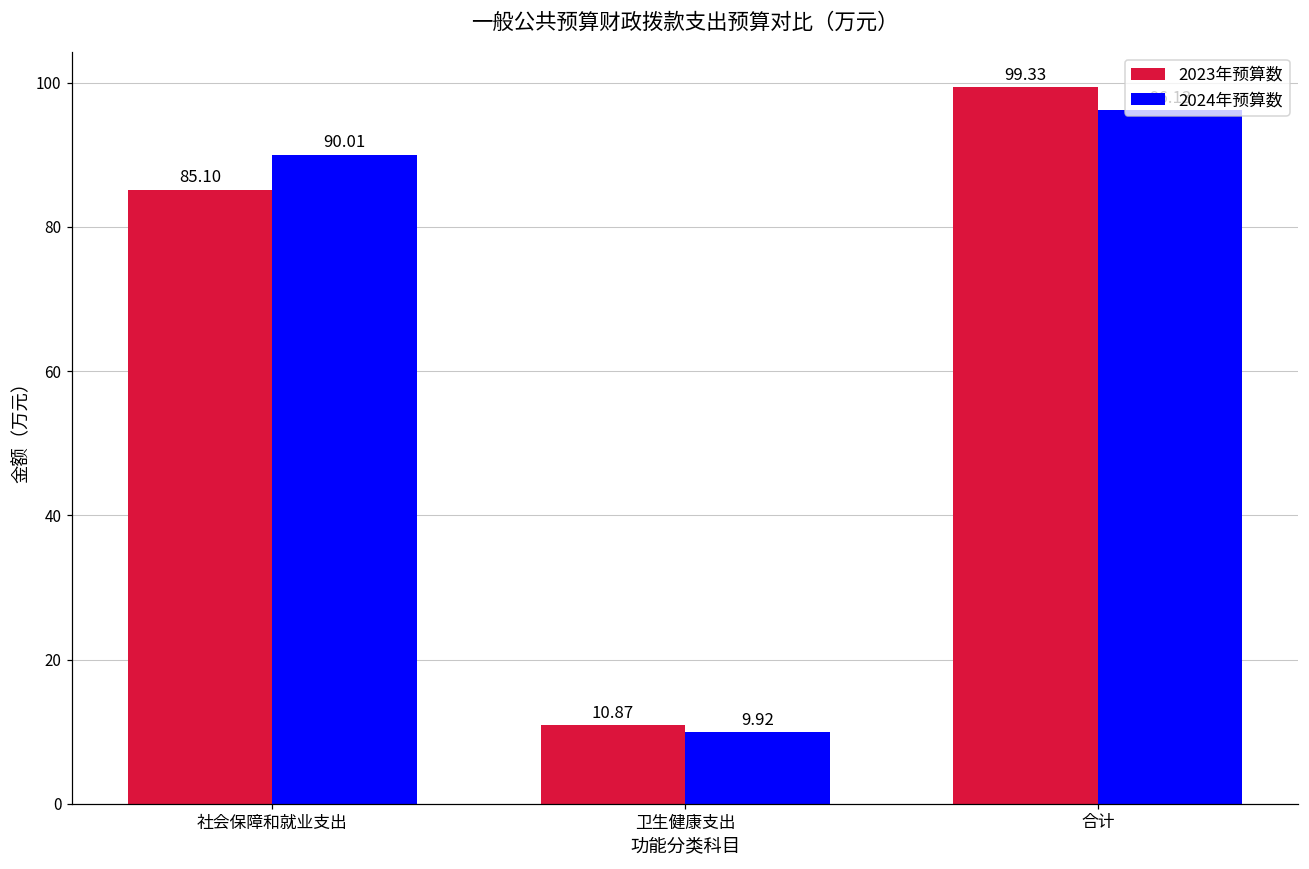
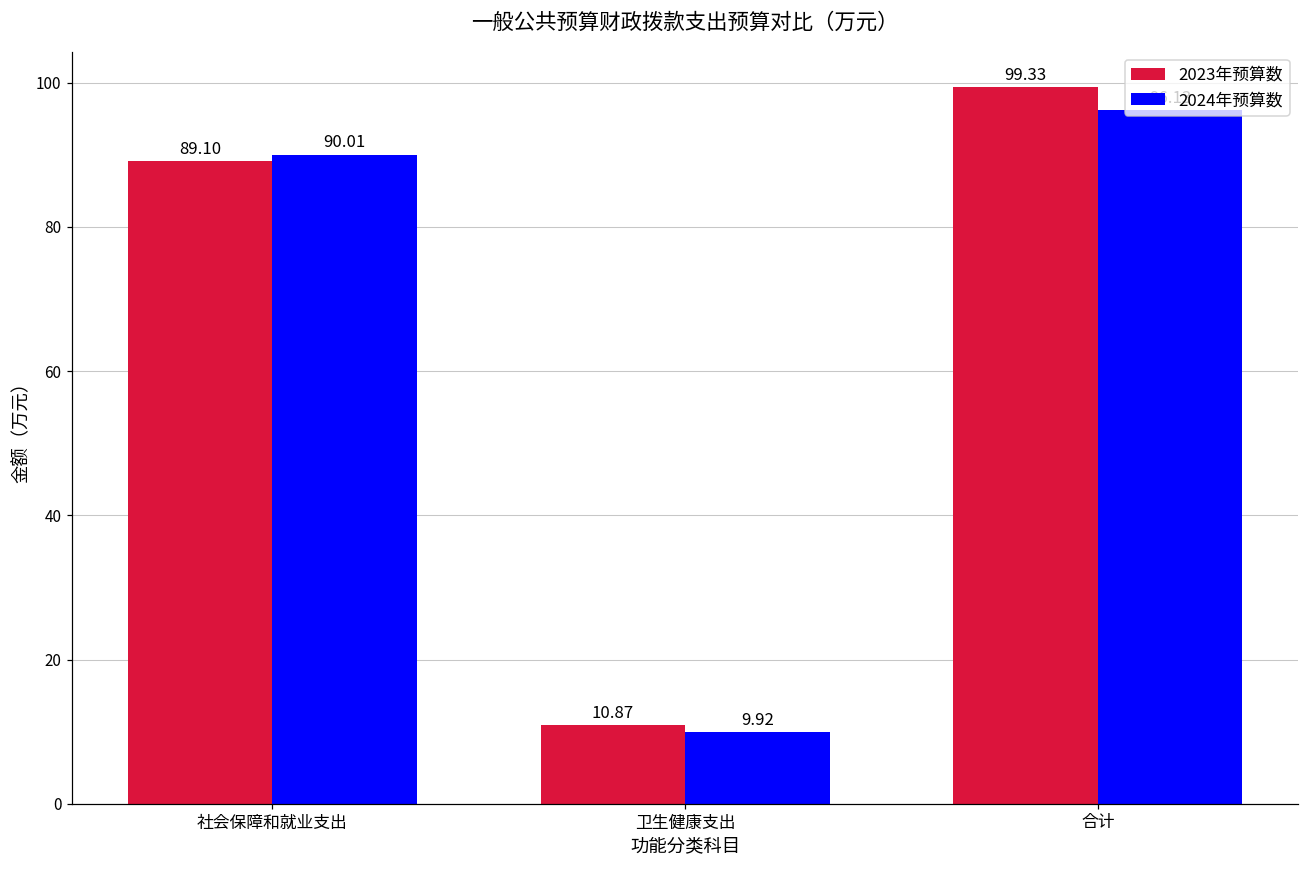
2023年预算数, 社会保障和就业支出: 85.10 -> 89.10
